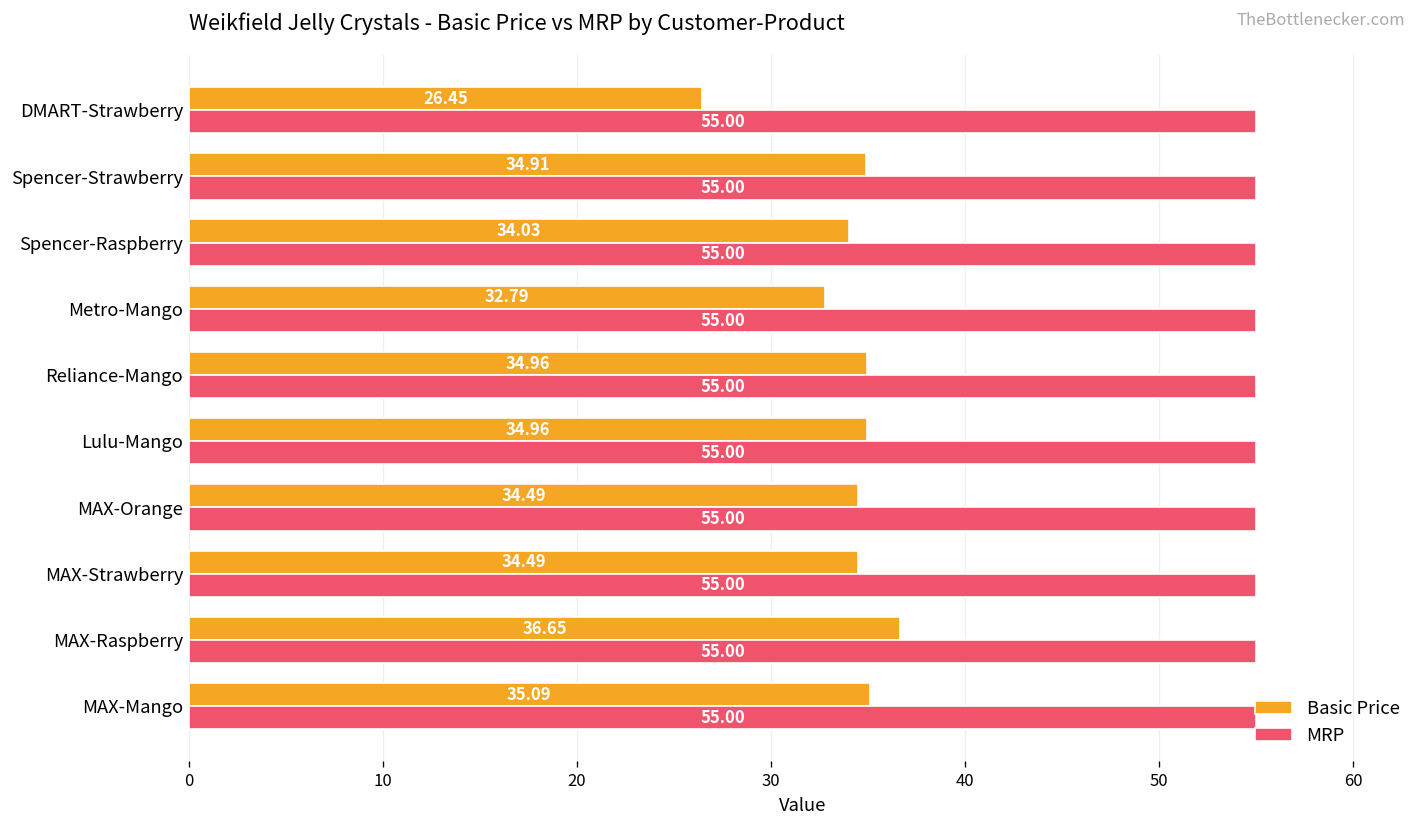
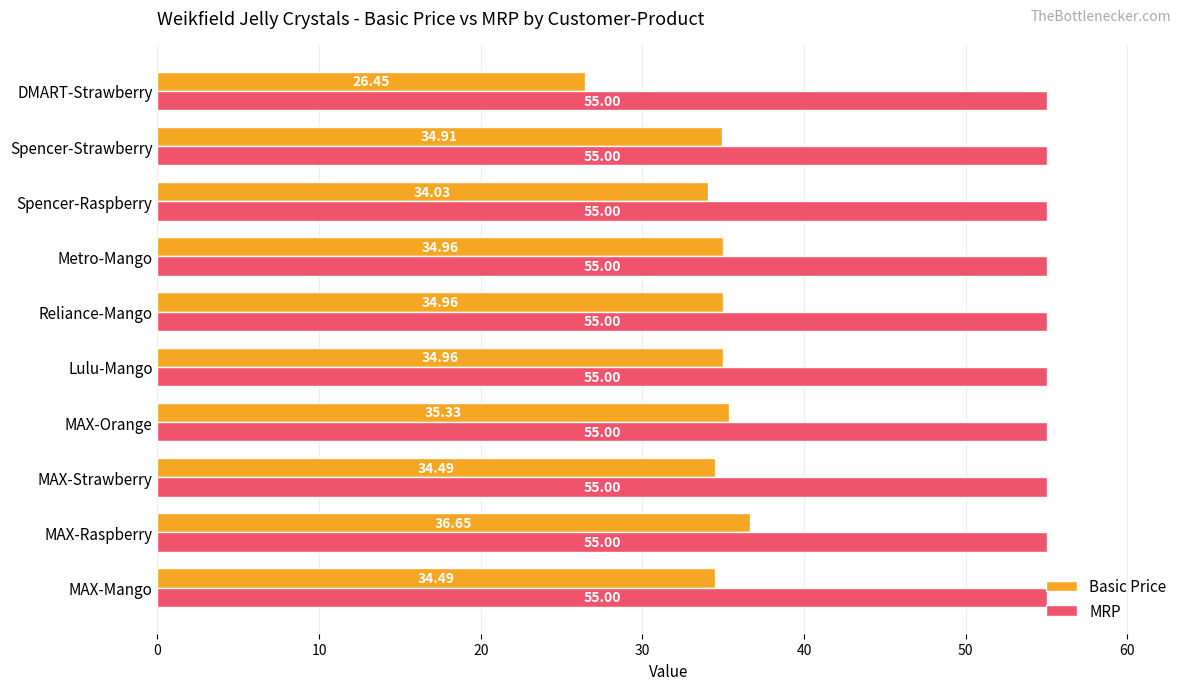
Basic Price, Metro-Mango: 32.79 -> 34.96
Basic Price, MAX-Orange: 34.49 -> 35.33
Basic Price, MAX-Mango: 35.09 -> 34.49
